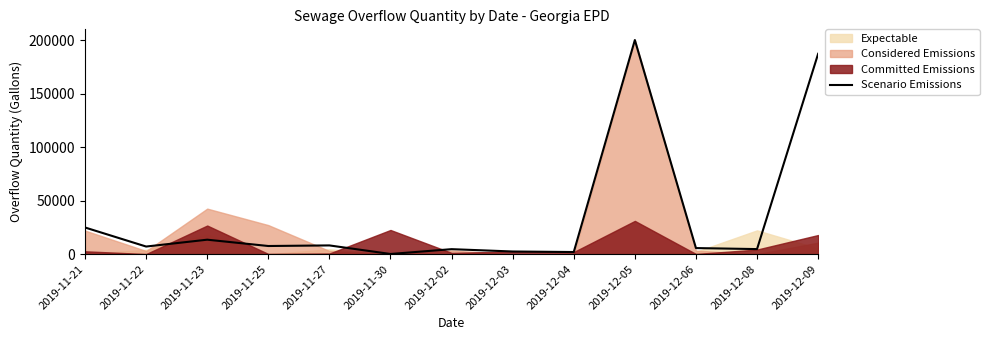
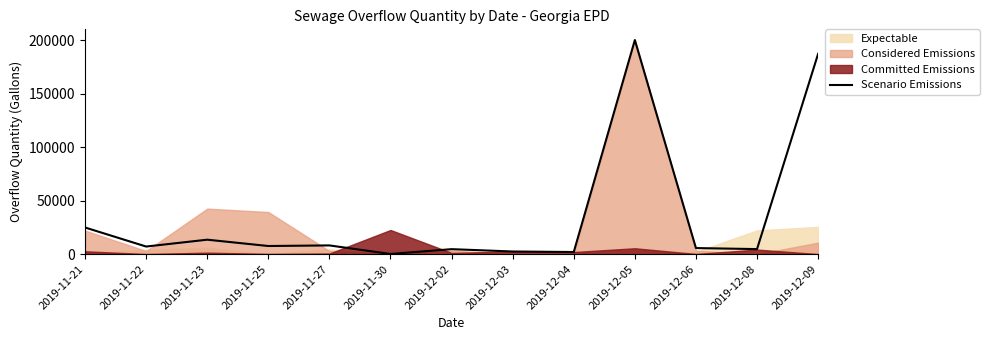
Expectable, 2019-11-23: 18000 -> 6000
Committed Emissions, 2019-11-23: 27000 -> 1000
Considered Emissions, 2019-11-25: 27000 -> 39000
Committed Emissions, 2019-12-05: 31000 -> 6000
Expectable, 2019-12-09: 5000 -> 25000
Committed Emissions, 2019-12-09: 18000 -> 0
